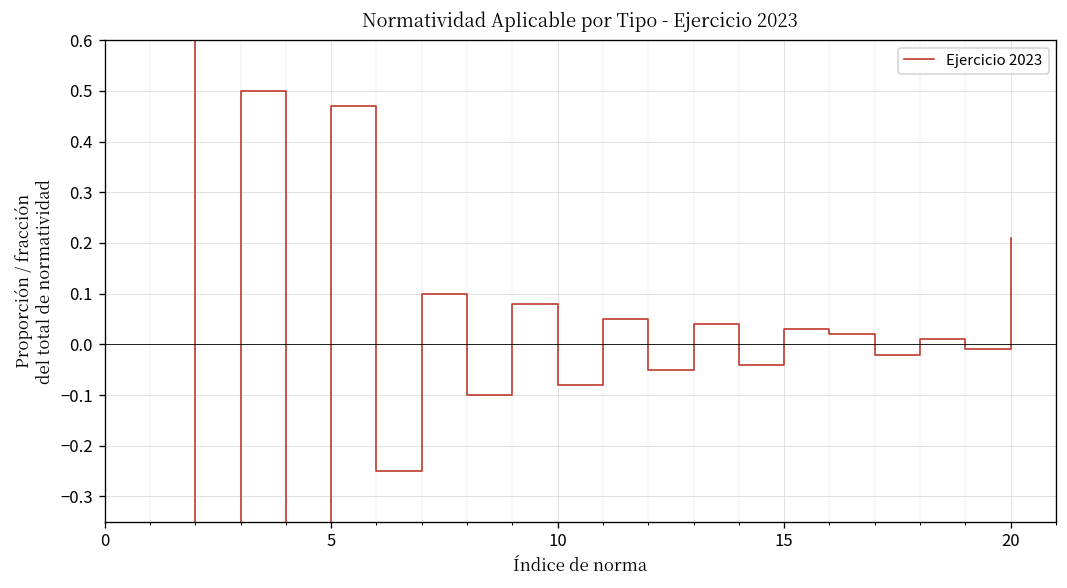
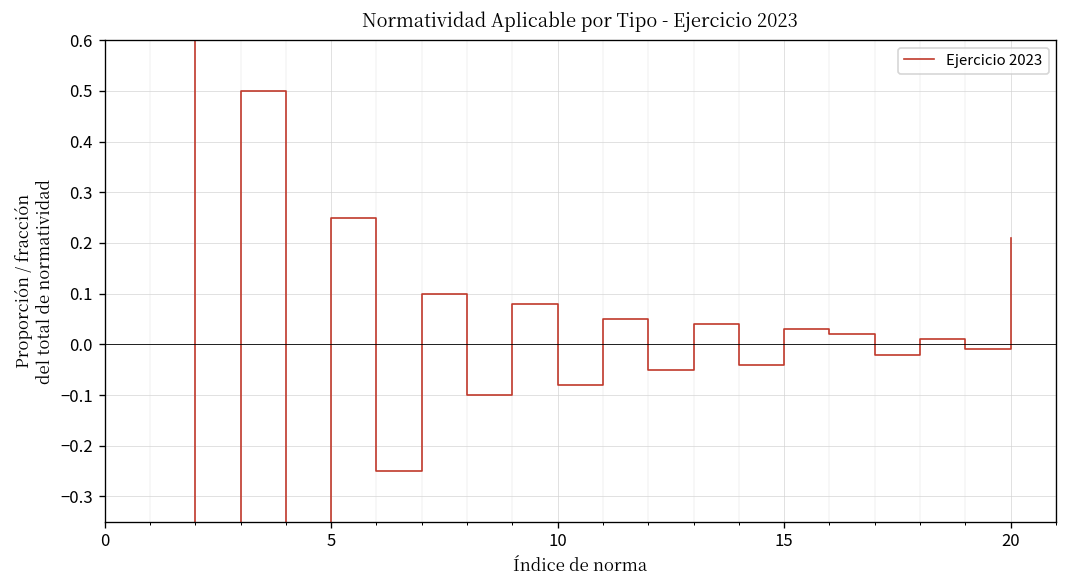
5: 0.47 -> 0.25
